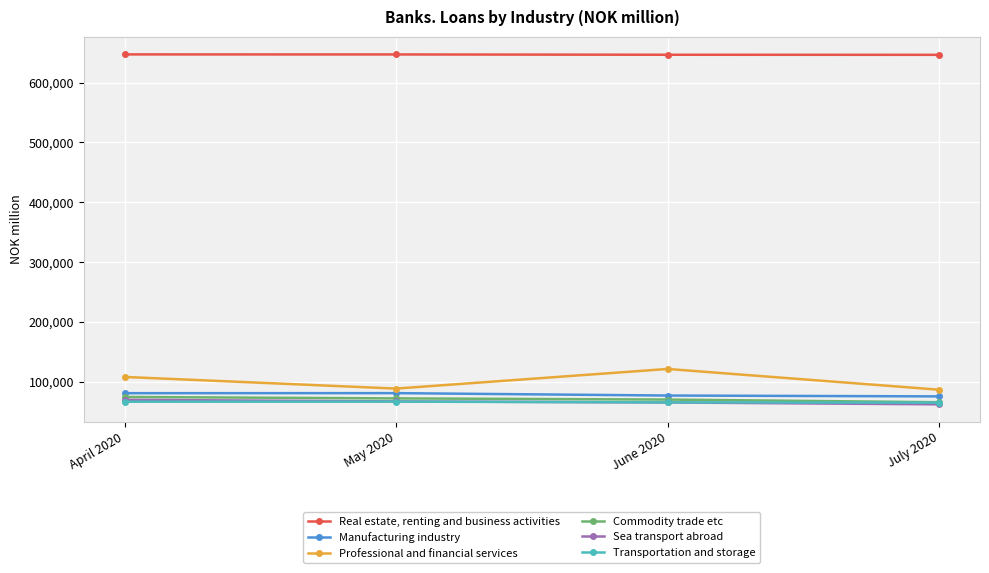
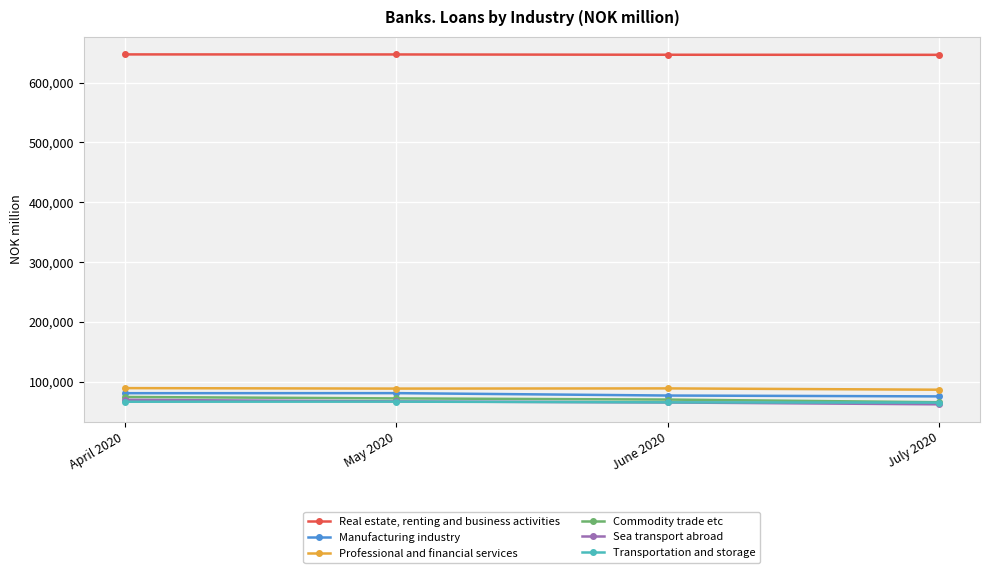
Professional and financial services, April 2020: 110,000 -> 90,000
Professional and financial services, June 2020: 120,000 -> 90,000
